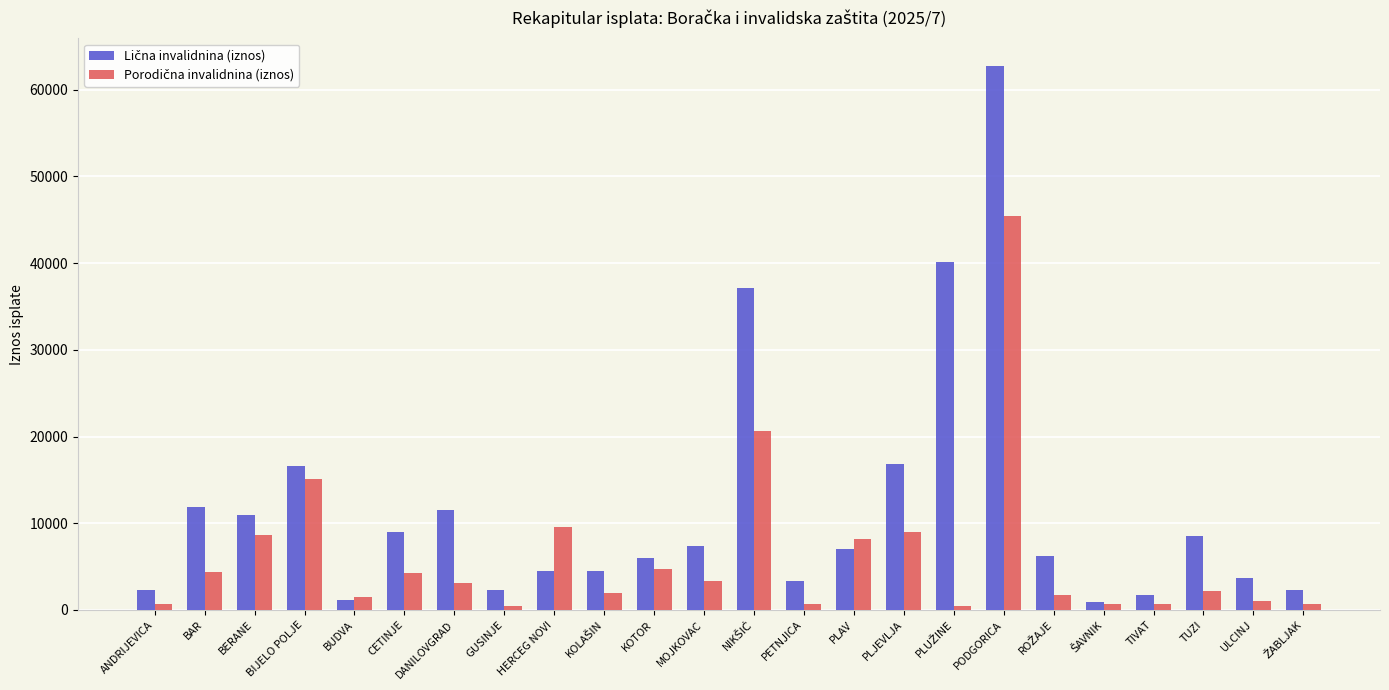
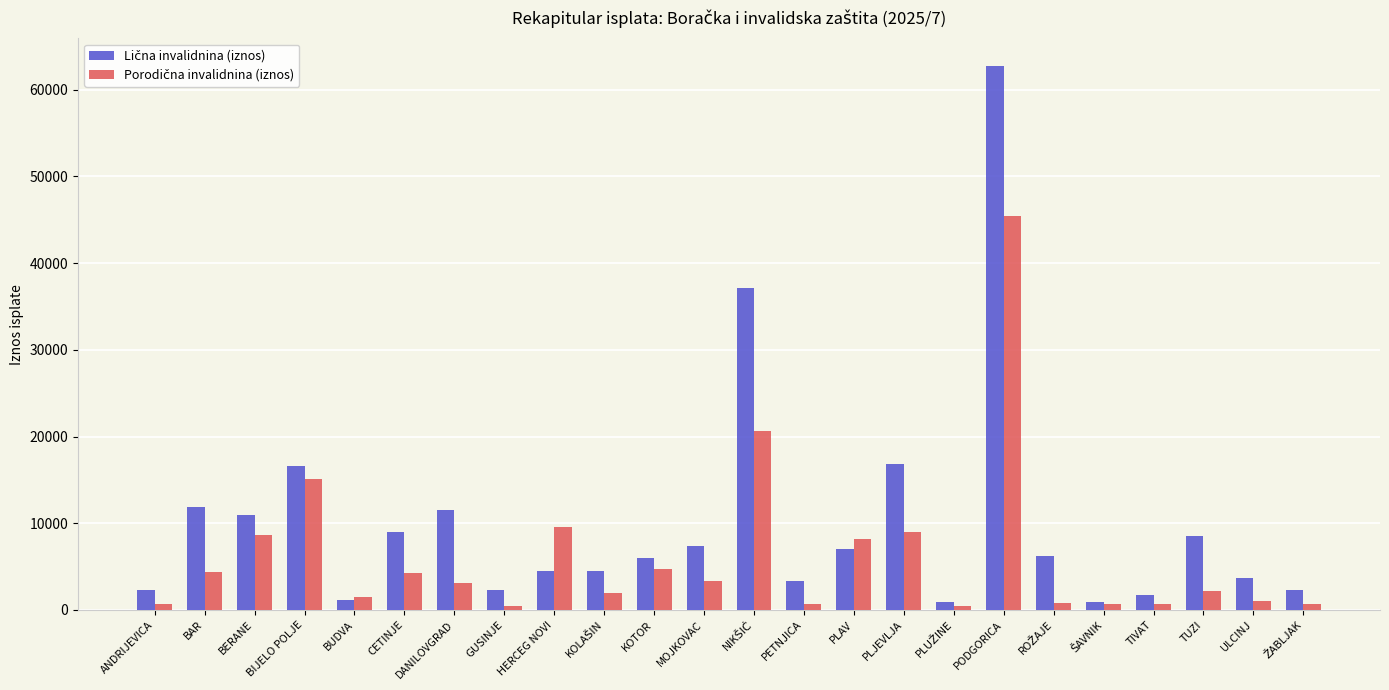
Lična invalidnina (iznos), PLUŽINE: 40000 -> 1000
Porodična invalidnina (iznos), ROŽAJE: 2000 -> 1000
